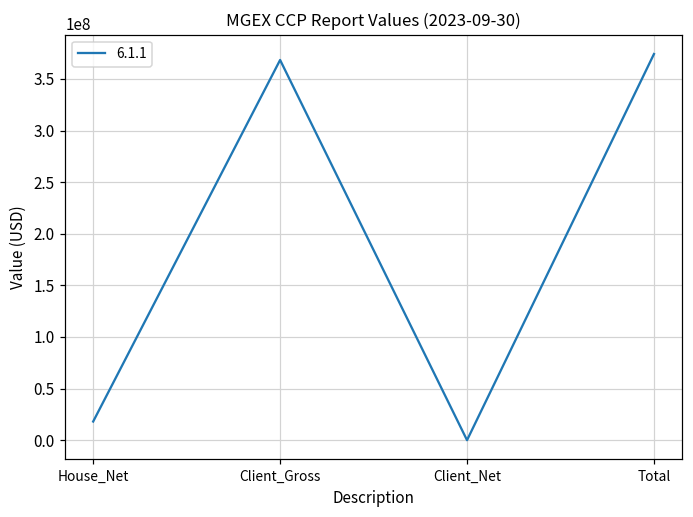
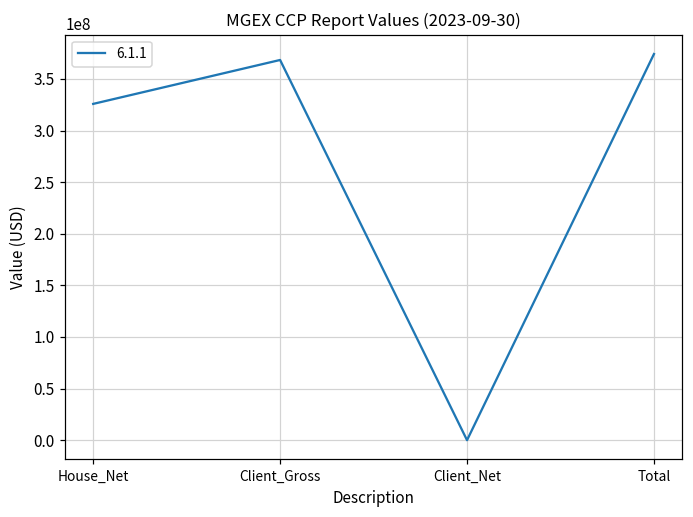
House_Net: 20000000 -> 330000000
